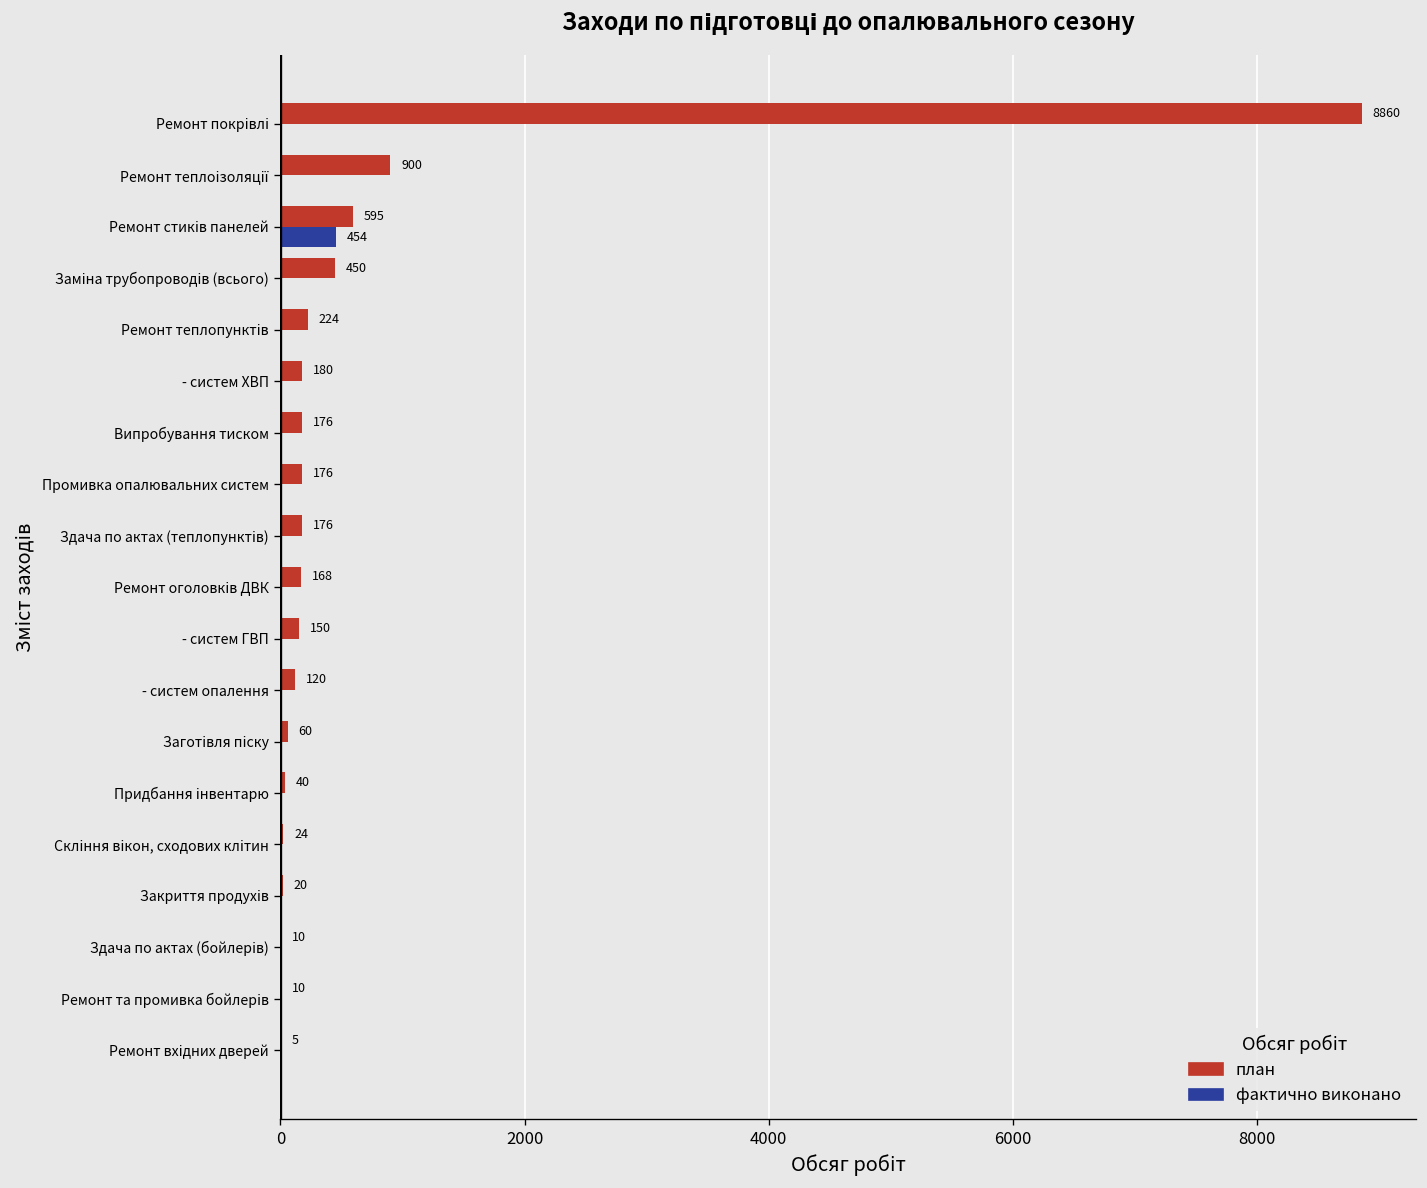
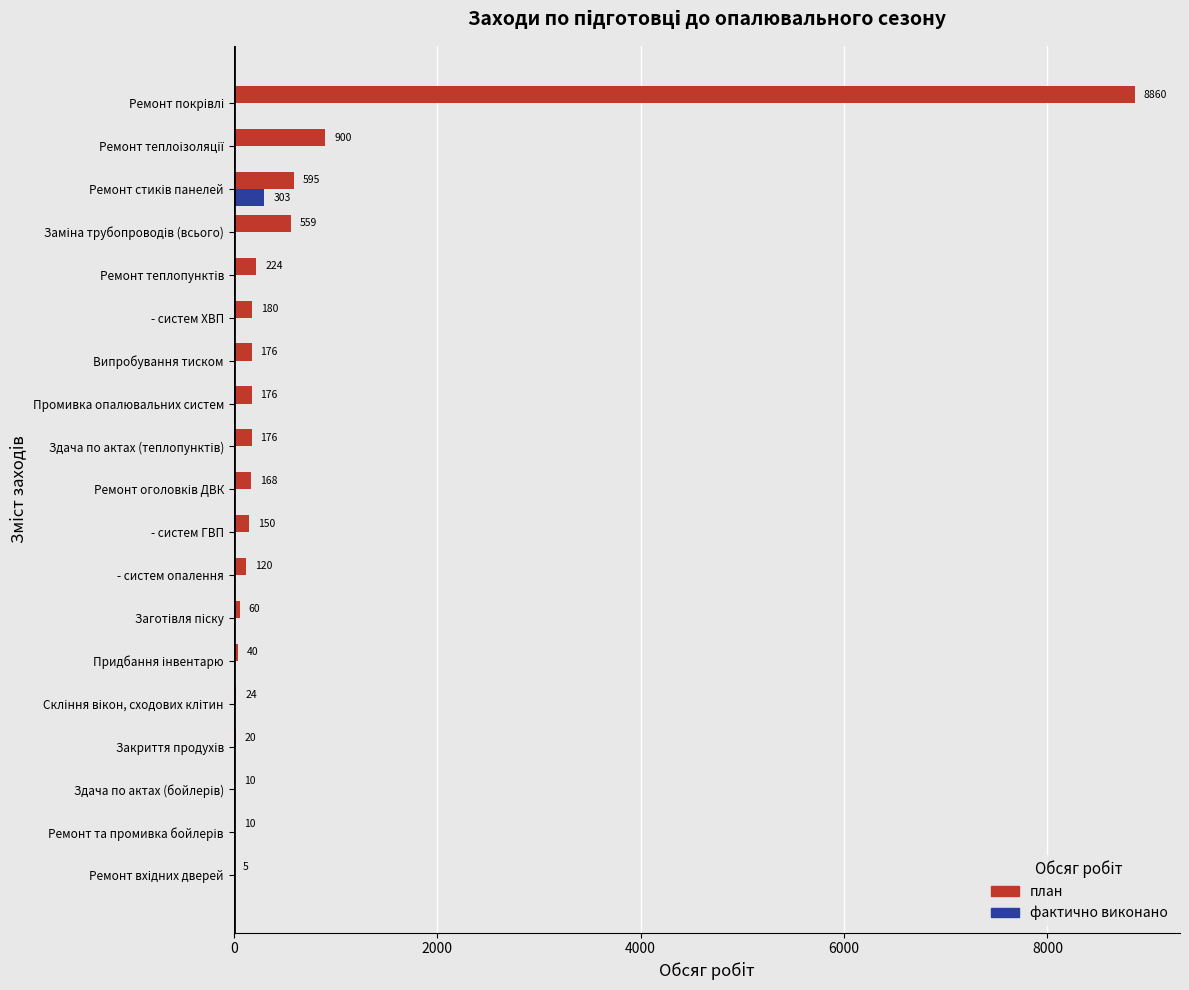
фактично виконано, Ремонт стиків панелей: 454 -> 303
план, Заміна трубопроводів (всього): 450 -> 559
